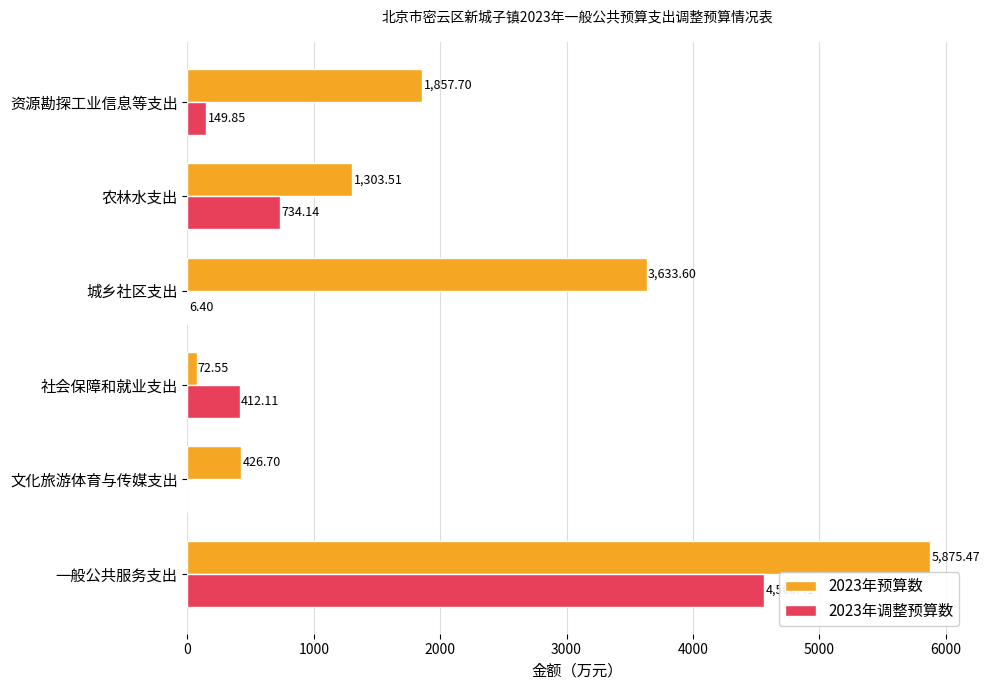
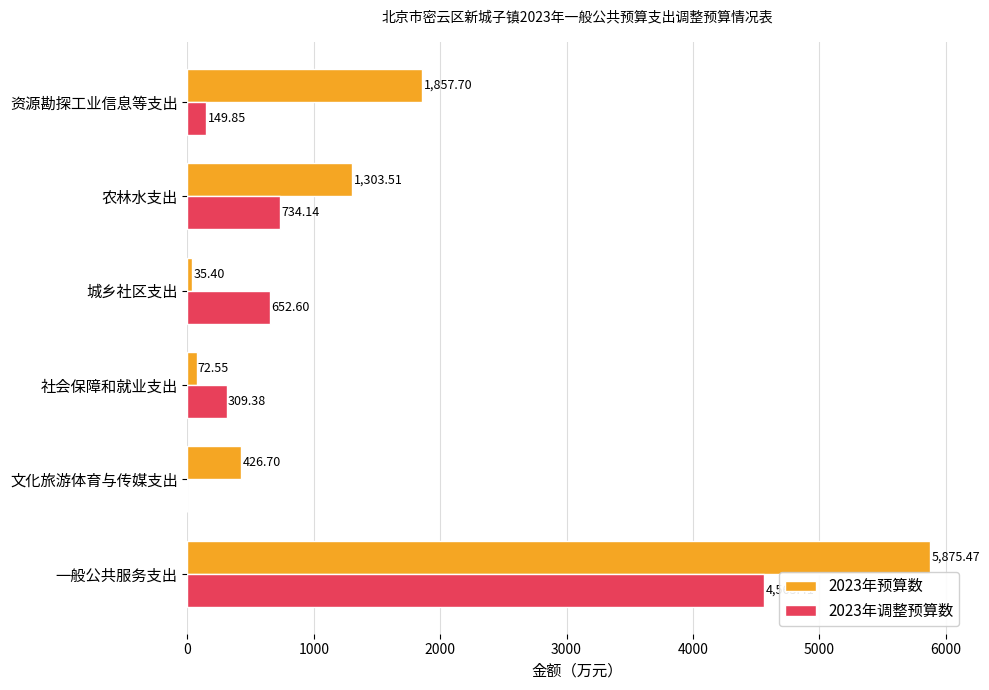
2023年预算数, 城乡社区支出: 3,633.60 -> 35.40
2023年调整预算数, 城乡社区支出: 6.40 -> 652.60
2023年调整预算数, 社会保障和就业支出: 412.11 -> 309.38
